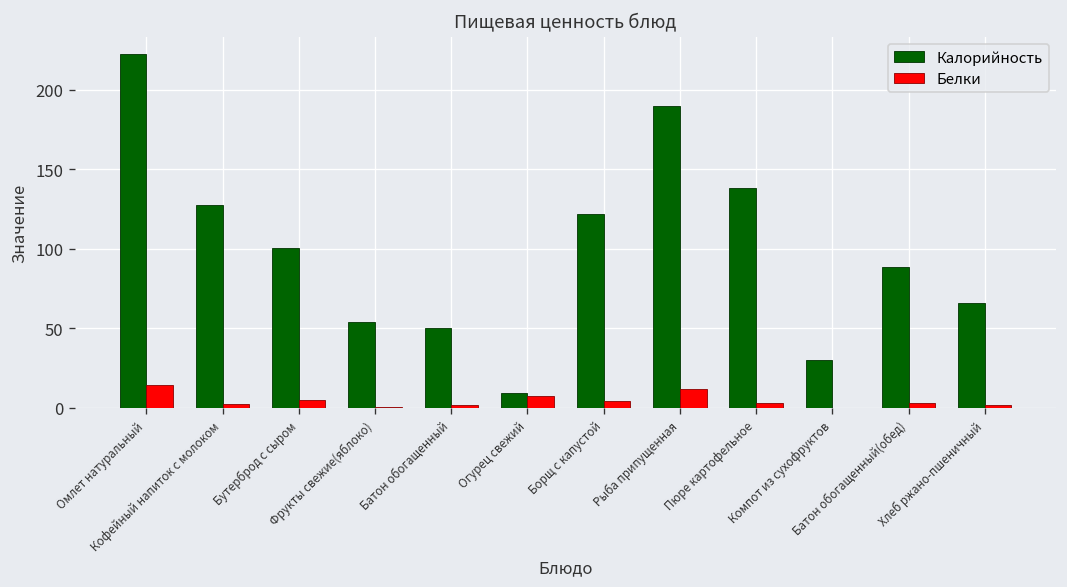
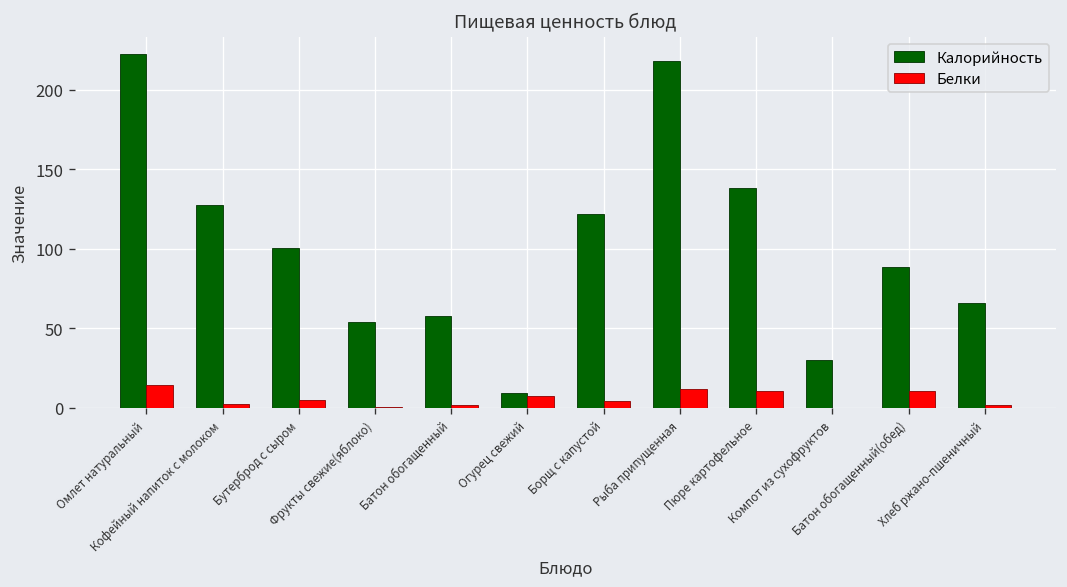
Калорийность, Батон обогащенный: 50 -> 58
Калорийность, Рыба припущенная: 190 -> 218
Белки, Пюре картофельное: 3 -> 11
Белки, Батон обогащенный(обед): 3 -> 10
